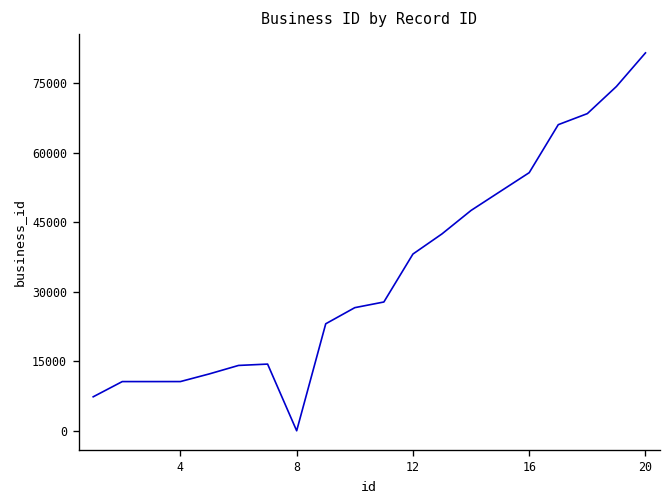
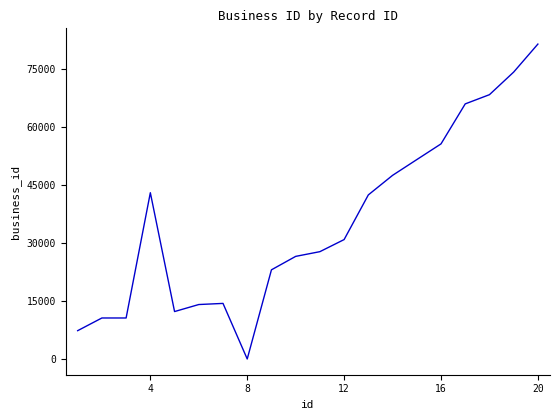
4: 11000 -> 43000
12: 38000 -> 31000
